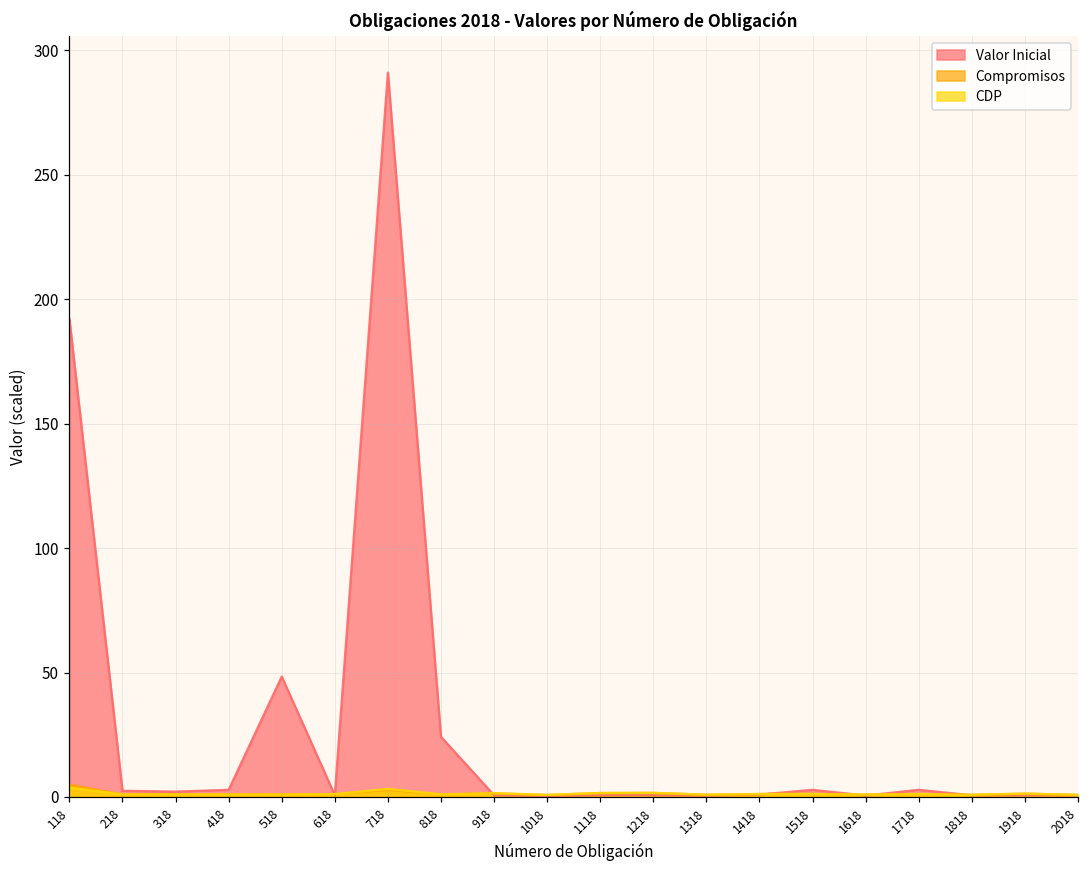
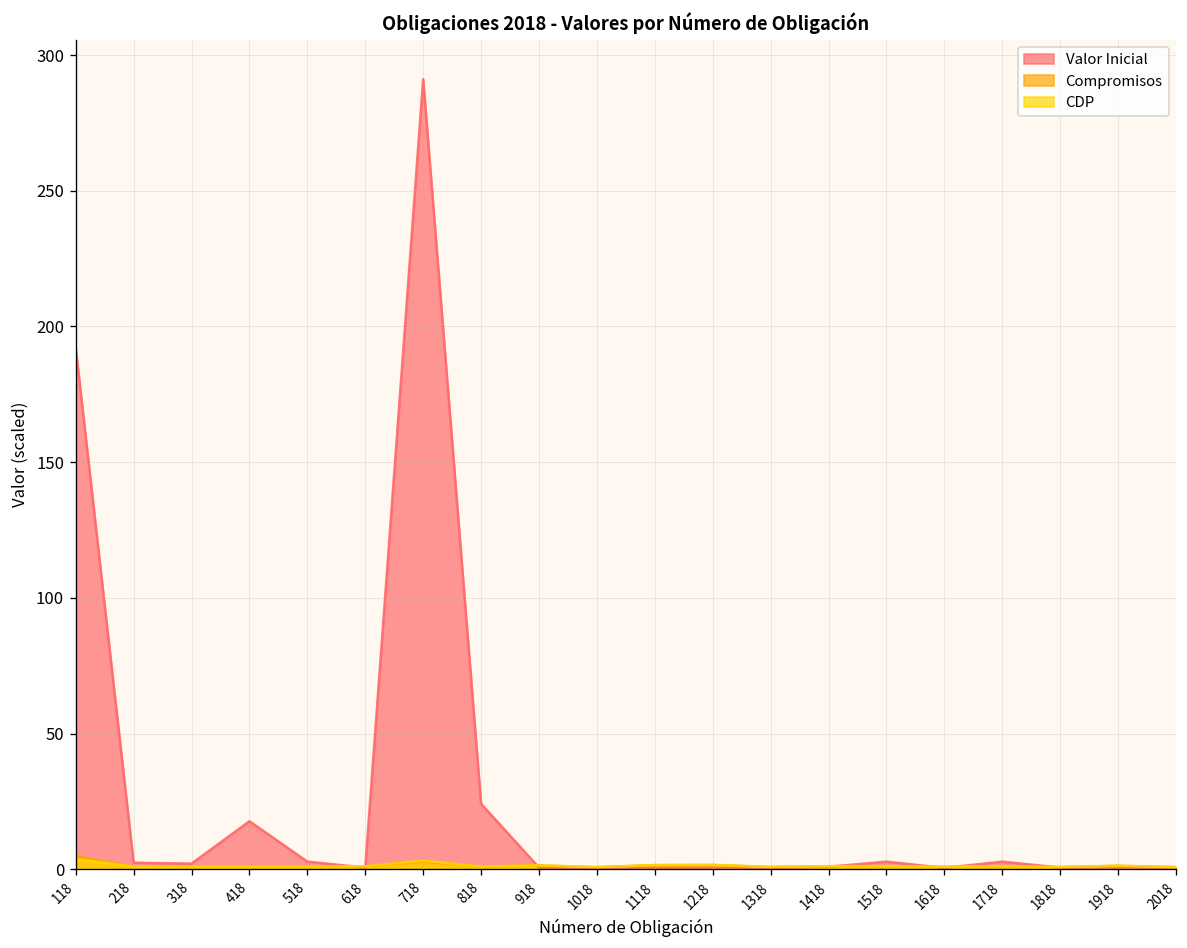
Valor Inicial, 418: 3 -> 18
Valor Inicial, 518: 48 -> 3
